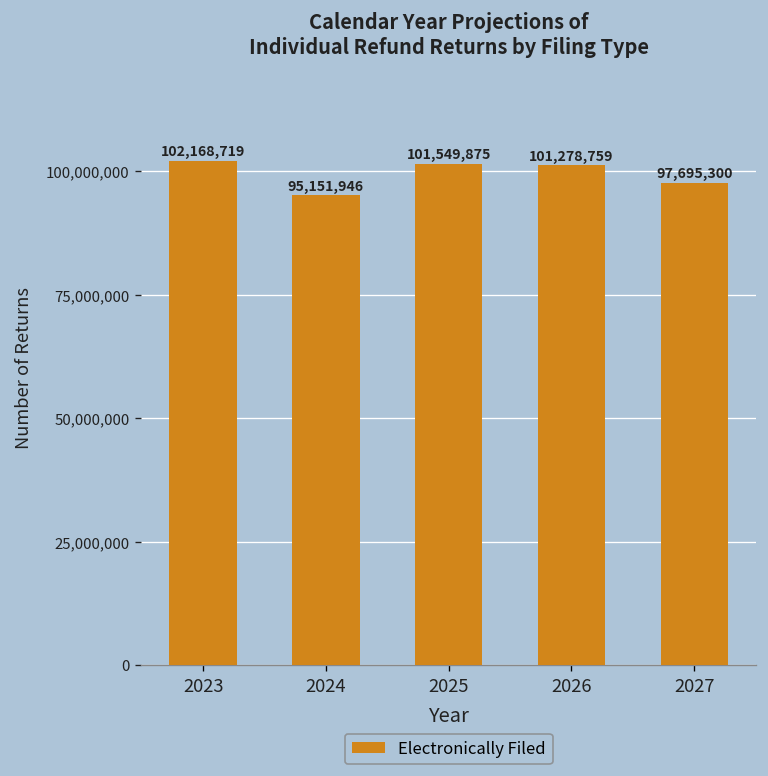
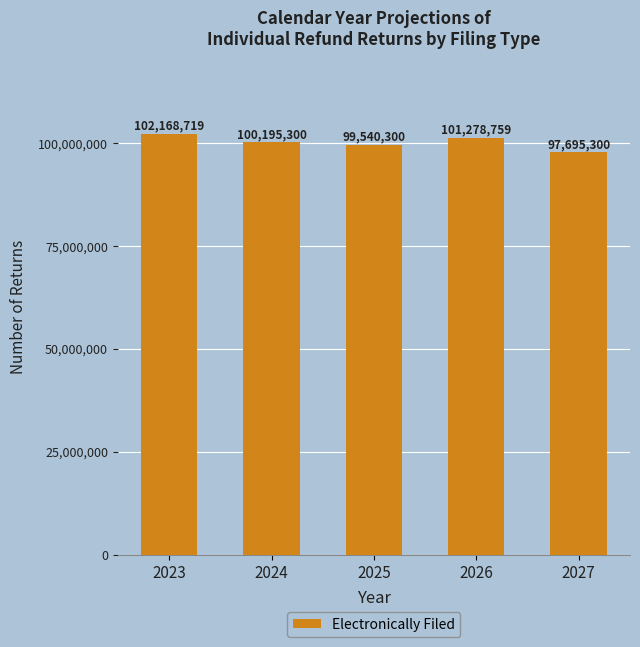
2024: 95,151,946 -> 100,195,300
2025: 101,549,875 -> 99,540,300
